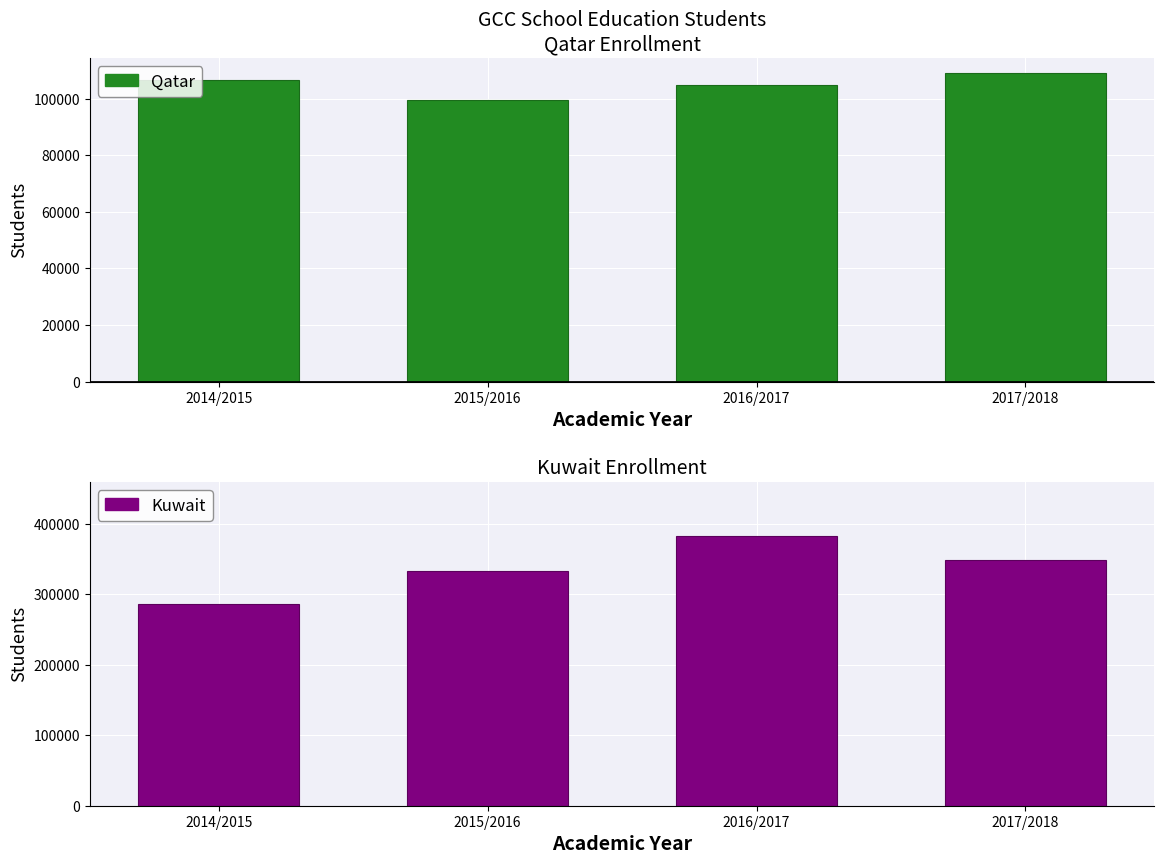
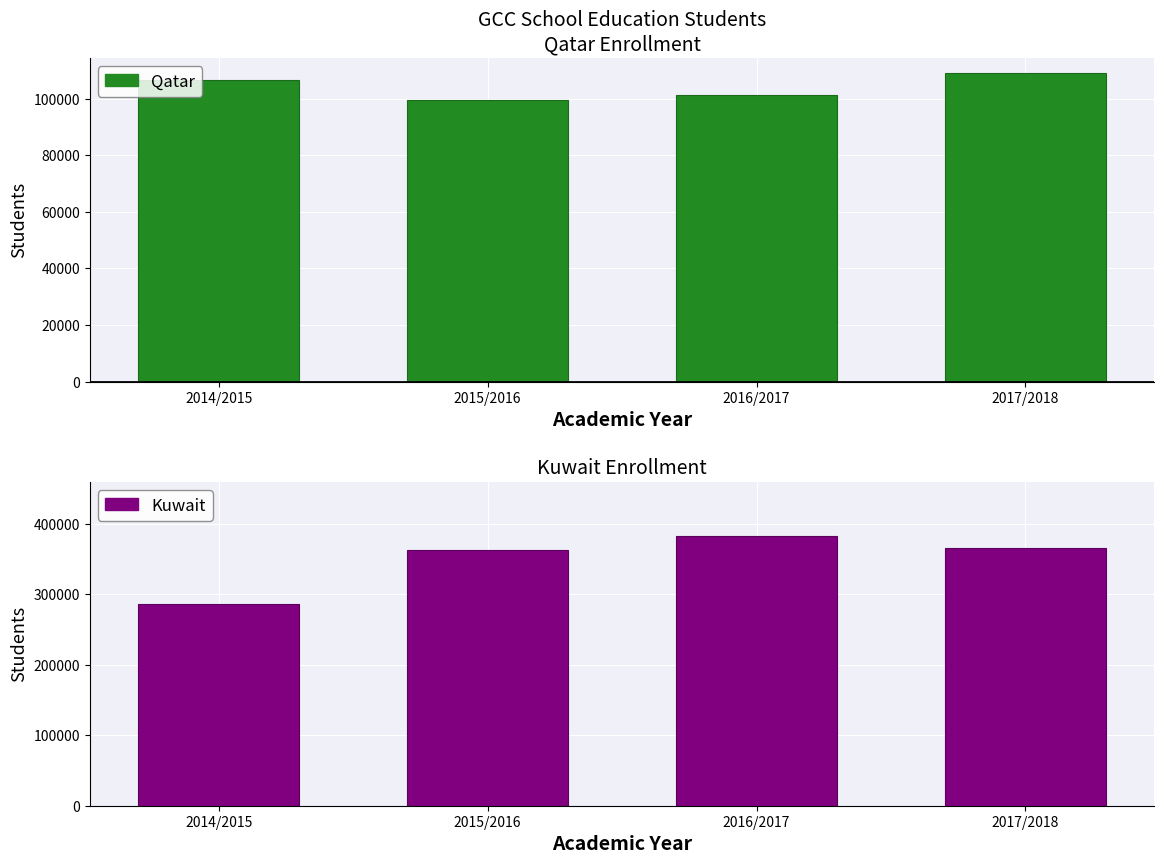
GCC School Education Students Qatar Enrollment, 2016/2017: 105000 -> 101000
Kuwait Enrollment, 2015/2016: 330000 -> 360000
Kuwait Enrollment, 2017/2018: 350000 -> 370000
